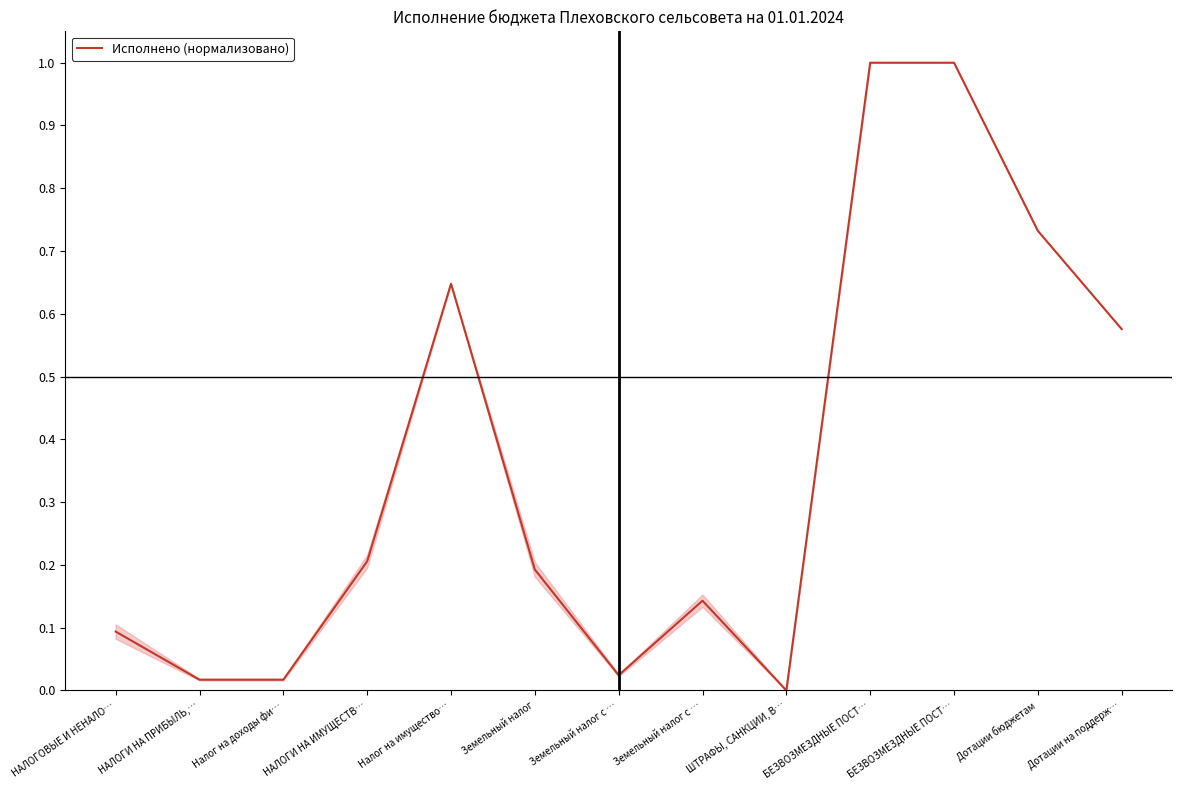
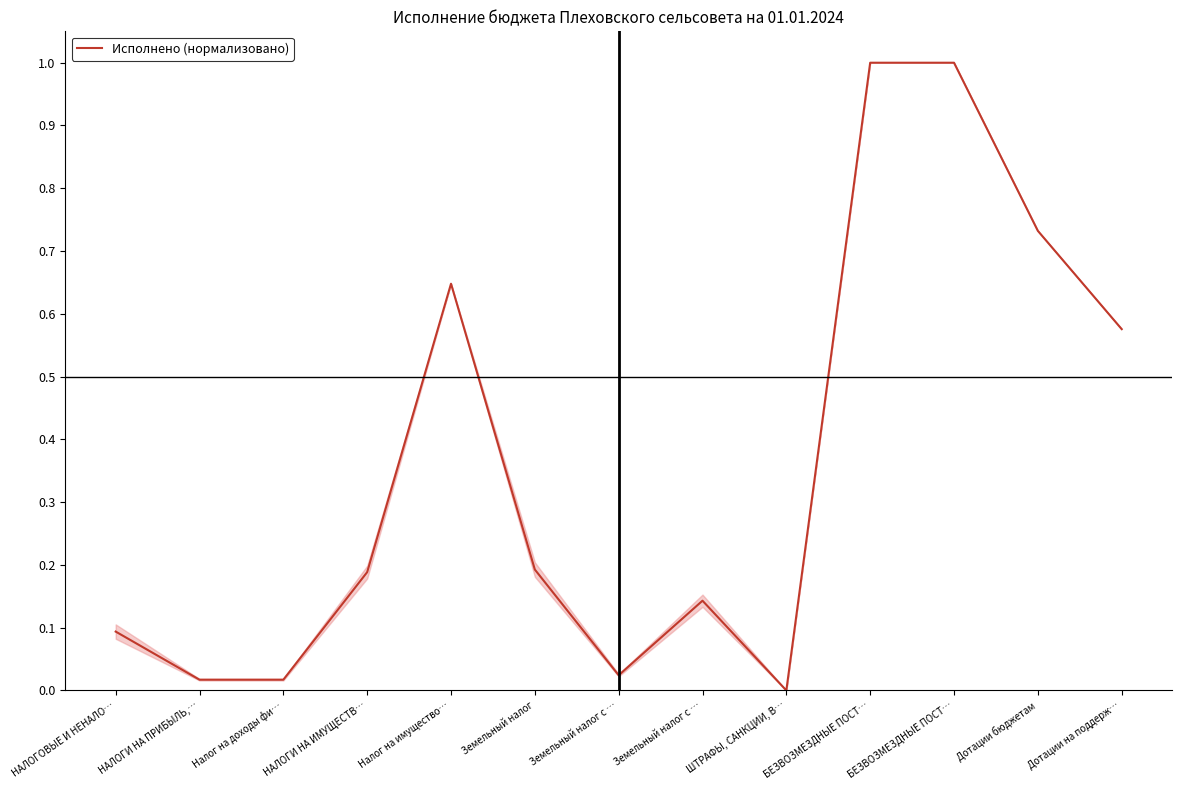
Исполнено (нормализовано), НАЛОГИ НА ИМУЩЕСТВ…: 0.21 -> 0.19
